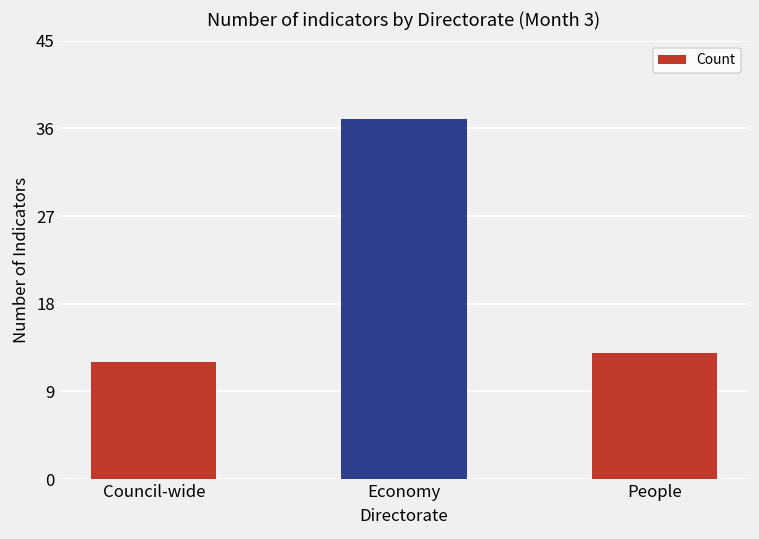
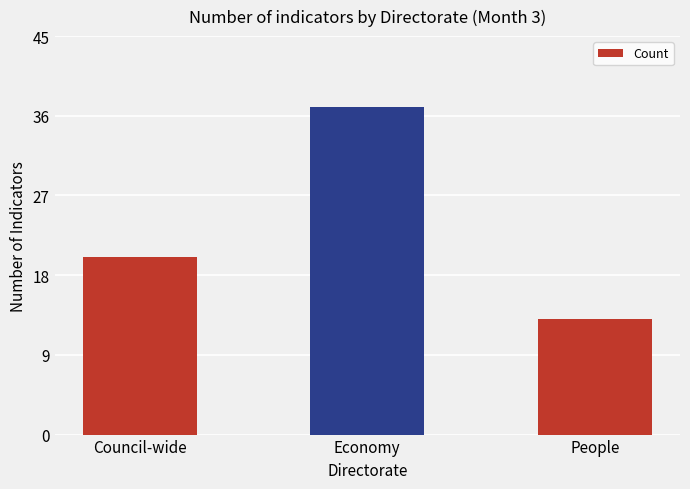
Council-wide: 12 -> 20
